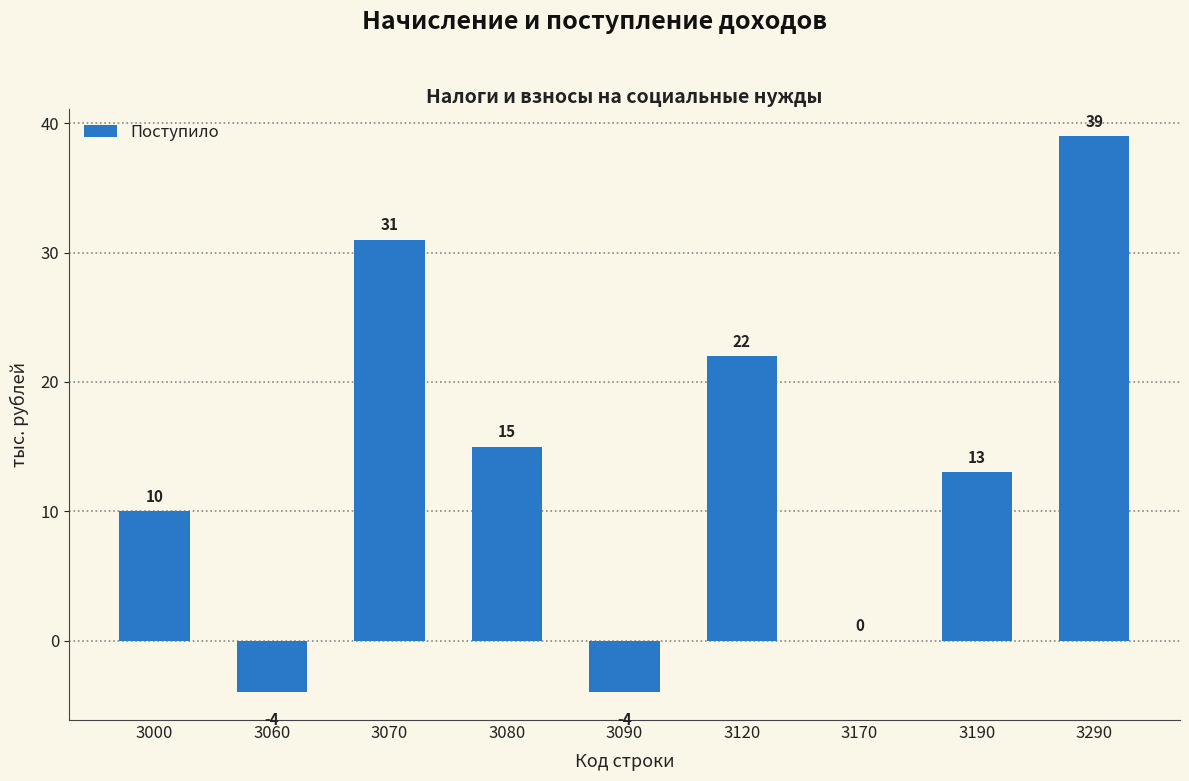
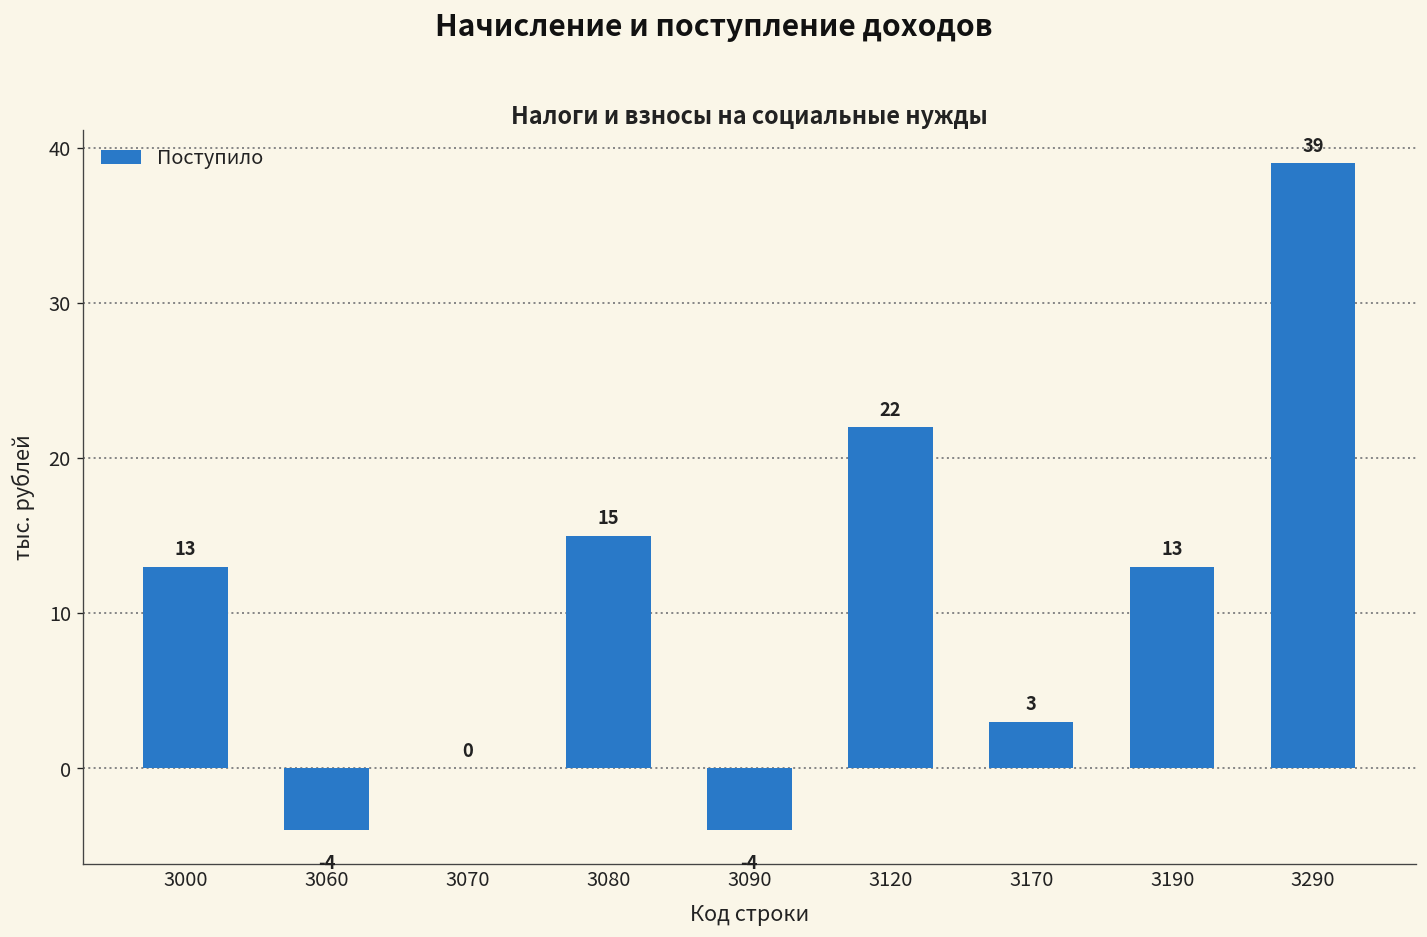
3000: 10 -> 13
3070: 31 -> 0
3170: 0 -> 3
